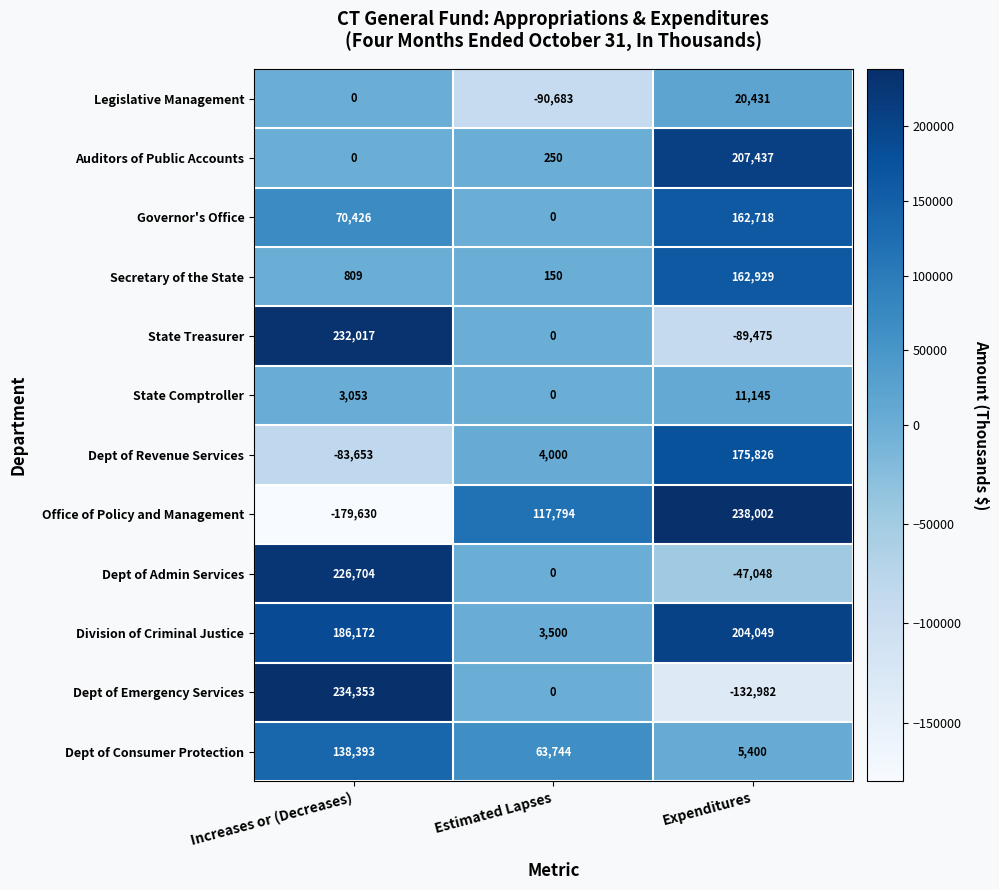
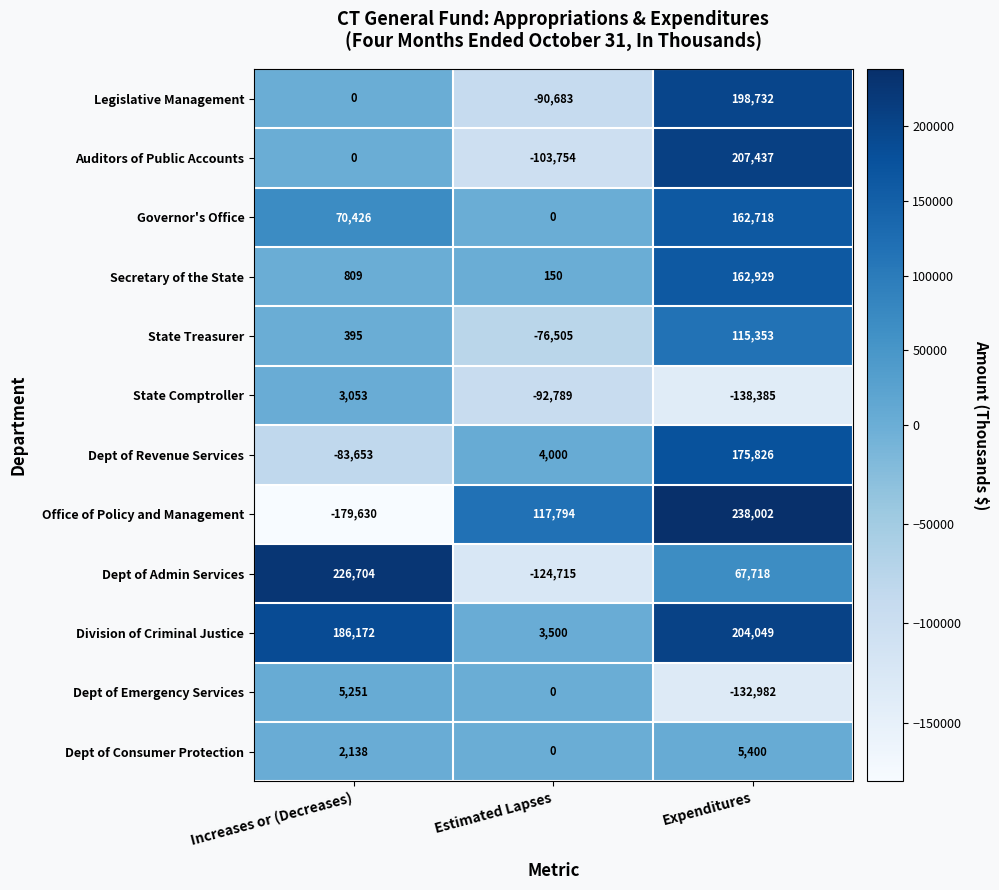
Legislative Management, Expenditures: 20,431 -> 198,732
Auditors of Public Accounts, Estimated Lapses: 250 -> -103,754
State Treasurer, Increases or (Decreases): 232,017 -> 395
State Treasurer, Estimated Lapses: 0 -> -76,505
State Treasurer, Expenditures: -89,475 -> 115,353
State Comptroller, Estimated Lapses: 0 -> -92,789
State Comptroller, Expenditures: 11,145 -> -138,385
Dept of Admin Services, Estimated Lapses: 0 -> -124,715
Dept of Admin Services, Expenditures: -47,048 -> 67,718
Dept of Emergency Services, Increases or (Decreases): 234,353 -> 5,251
Dept of Consumer Protection, Increases or (Decreases): 138,393 -> 2,138
Dept of Consumer Protection, Estimated Lapses: 63,744 -> 0
